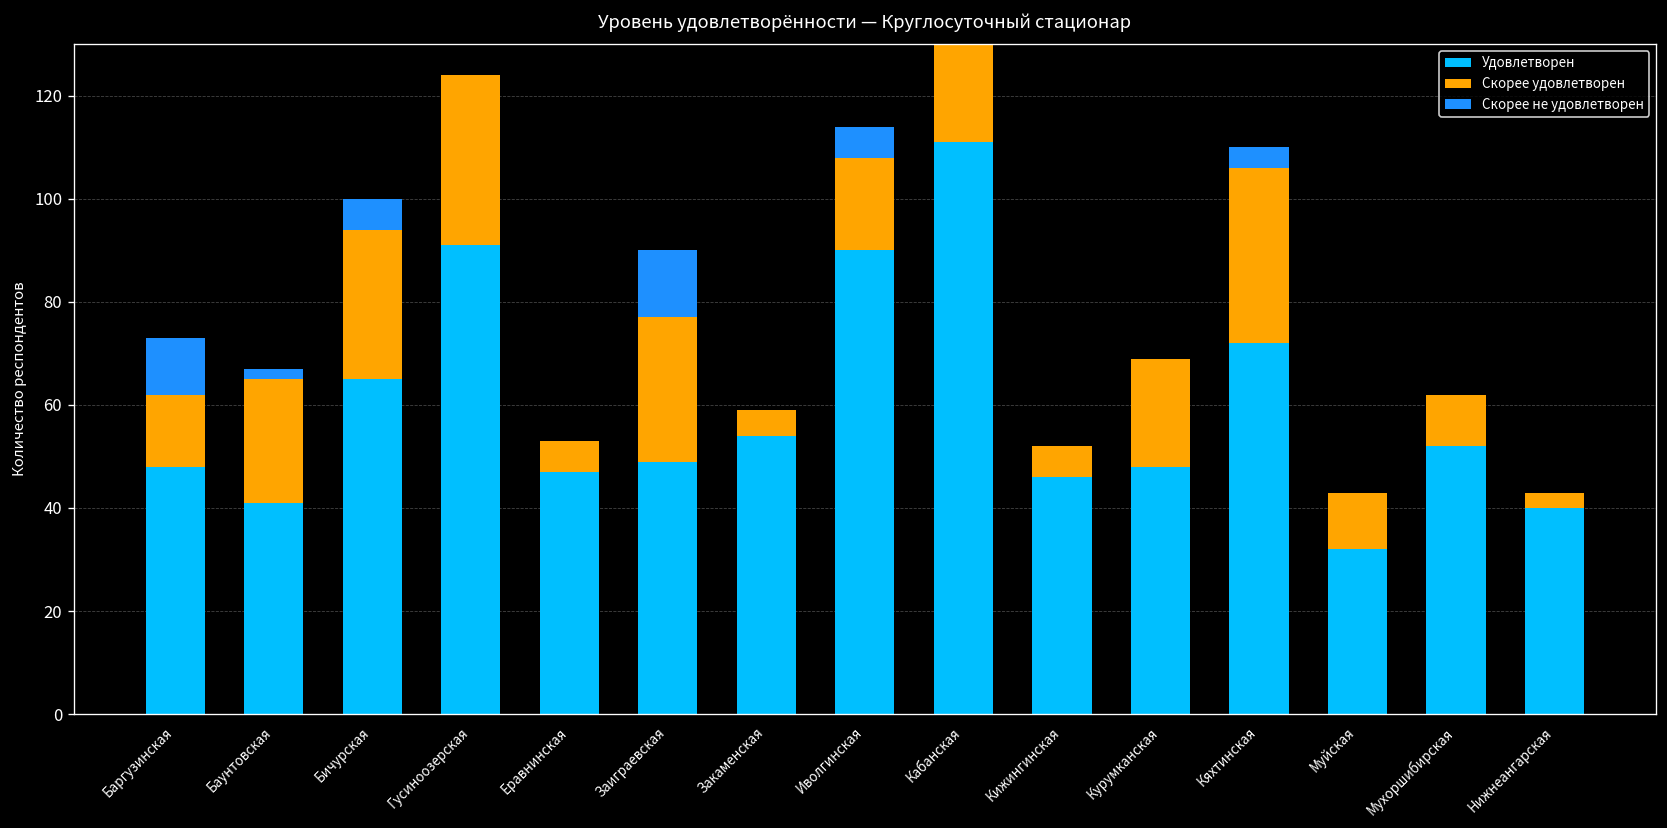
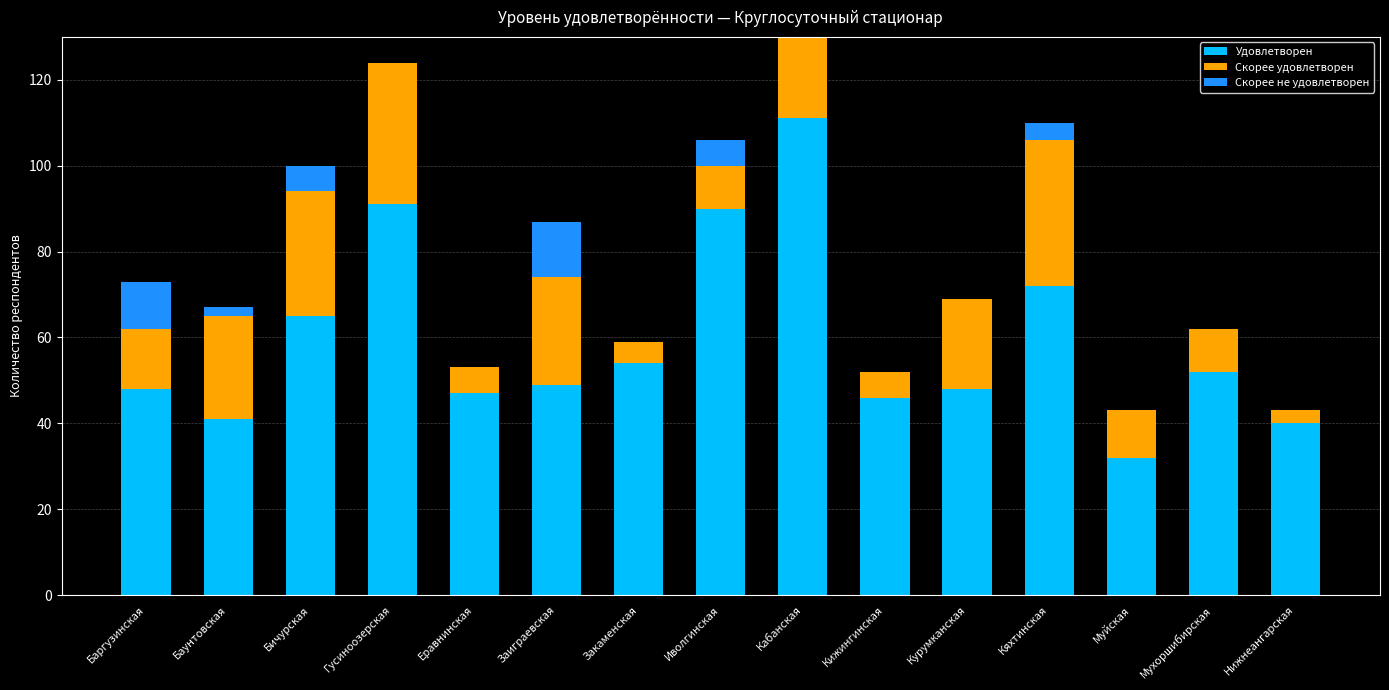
Скорее удовлетворен, Заиграевская: 28 -> 25
Скорее удовлетворен, Иволгинская: 18 -> 10
